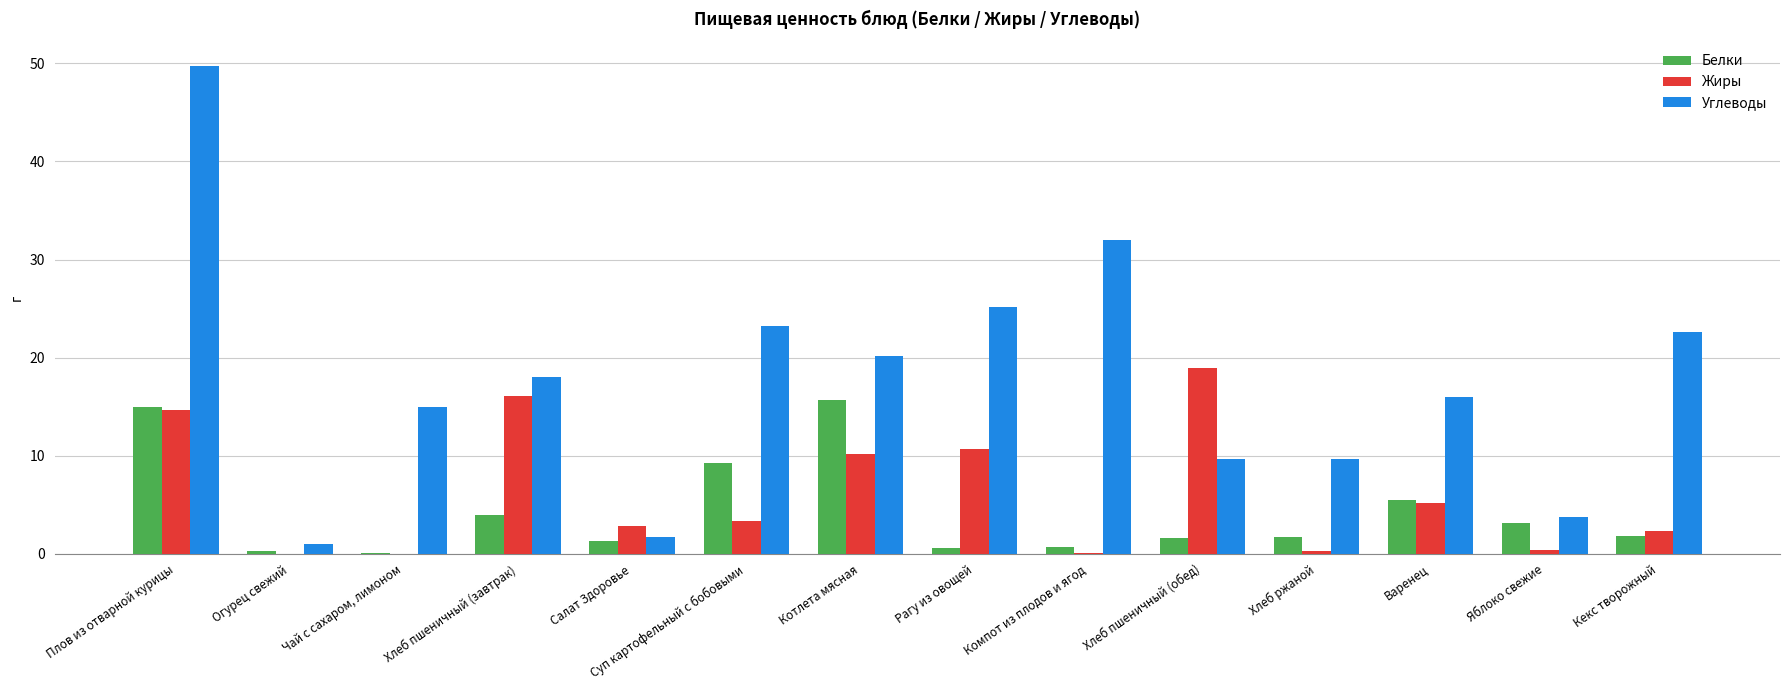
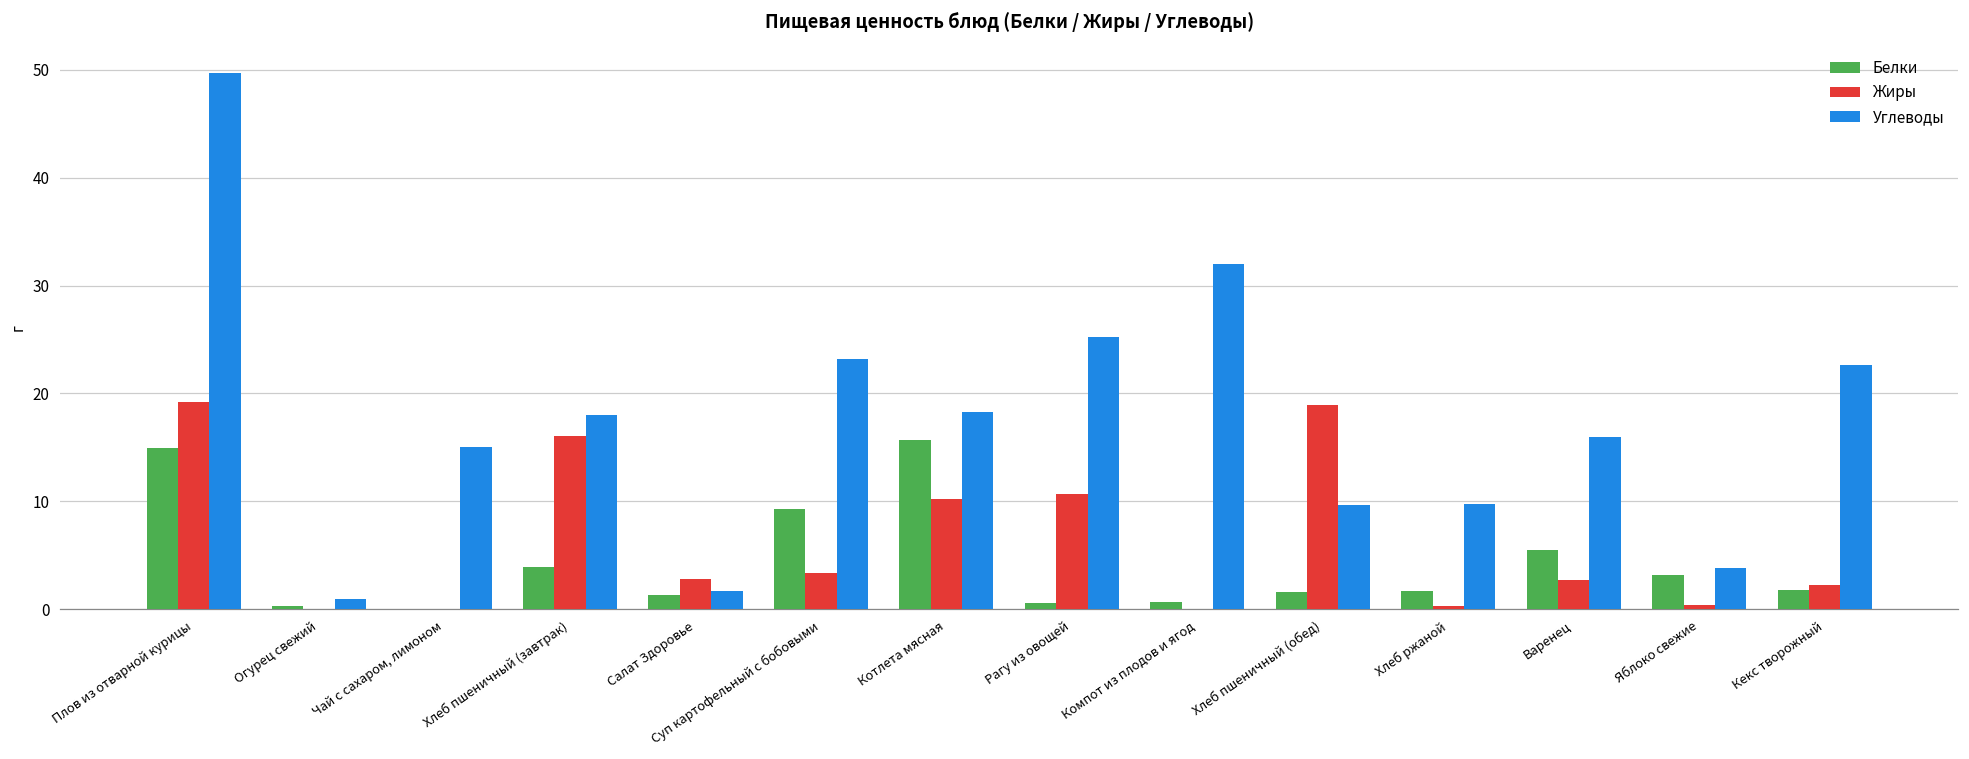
Жиры, Плов из отварной курицы: 15 -> 19
Углеводы, Котлета мясная: 20 -> 18
Жиры, Варенец: 5 -> 3
